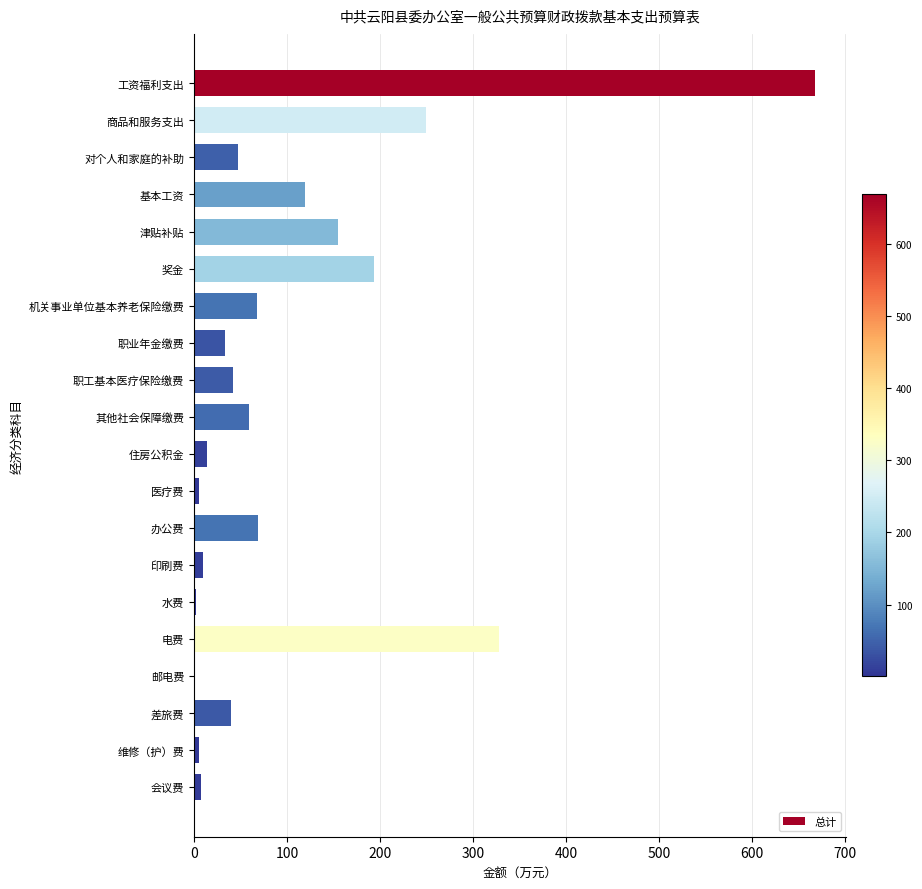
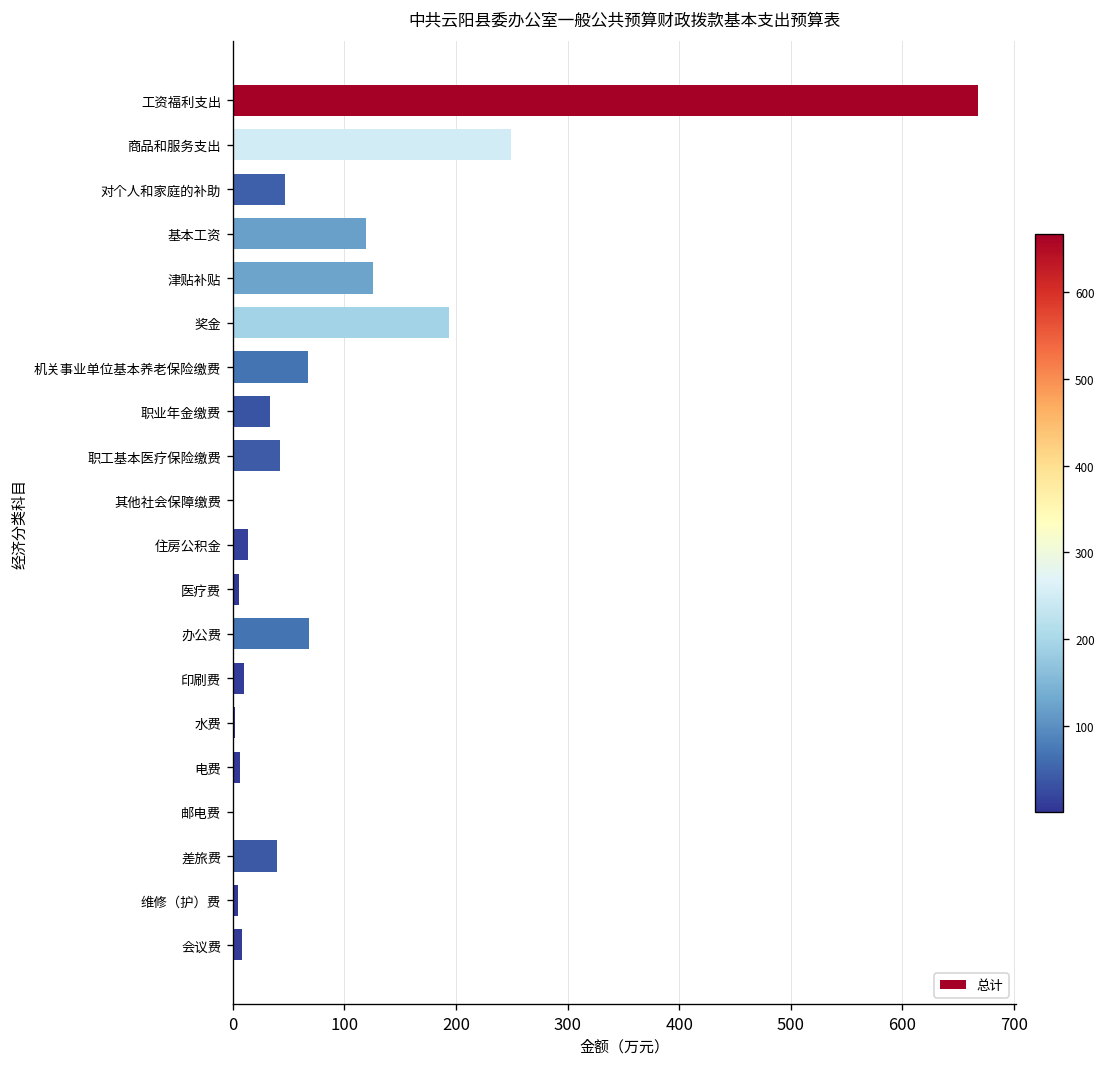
津贴补贴: 150 -> 130
其他社会保障缴费: 60 -> 0
电费: 330 -> 10
